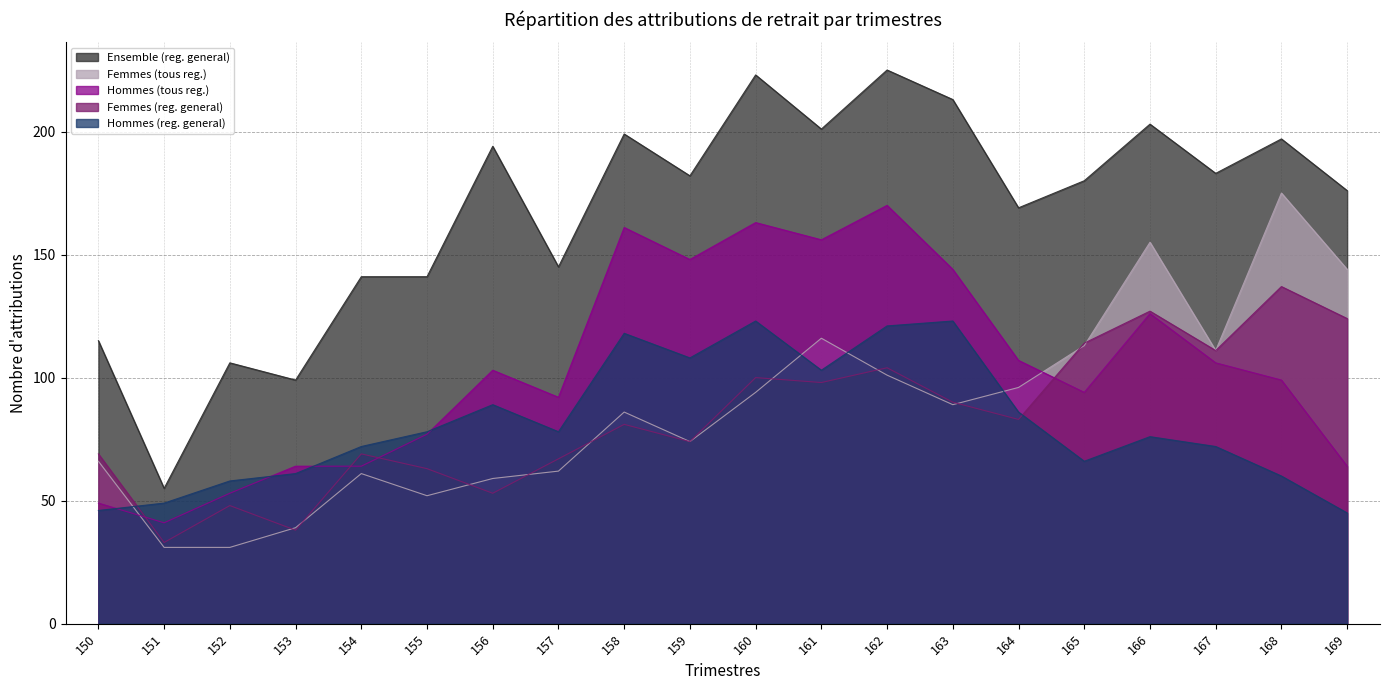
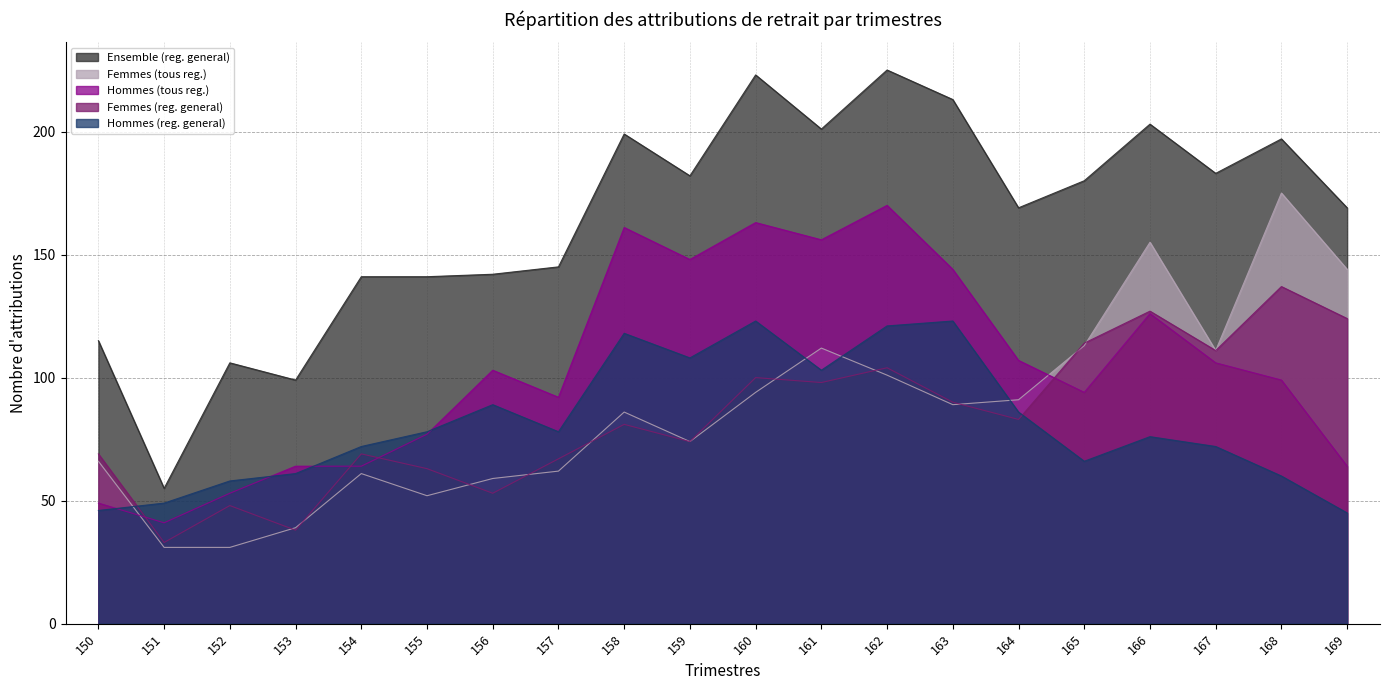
Ensemble (reg. general), 156: 194 -> 142
Femmes (tous reg.), 161: 116 -> 112
Femmes (tous reg.), 164: 96 -> 91
Ensemble (reg. general), 169: 176 -> 169
